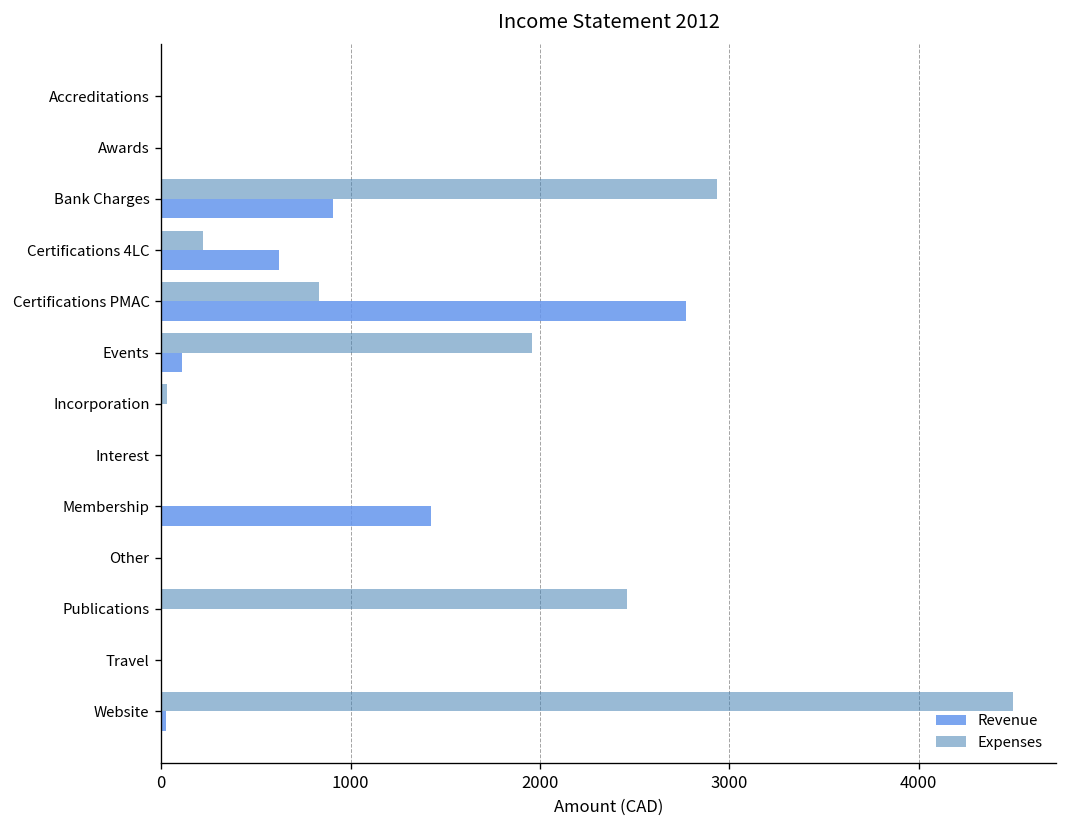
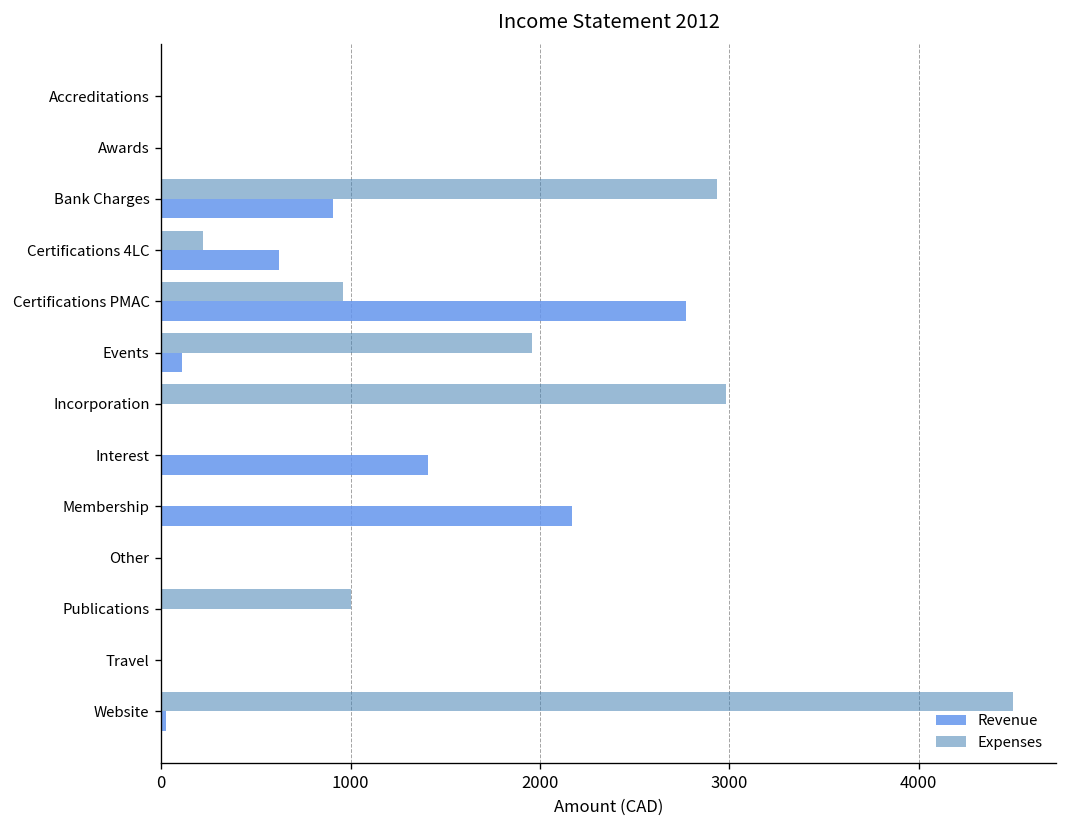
Expenses, Certifications PMAC: 830 -> 960
Expenses, Incorporation: 30 -> 2980
Revenue, Interest: 0 -> 1410
Revenue, Membership: 1430 -> 2170
Expenses, Publications: 2460 -> 1000
